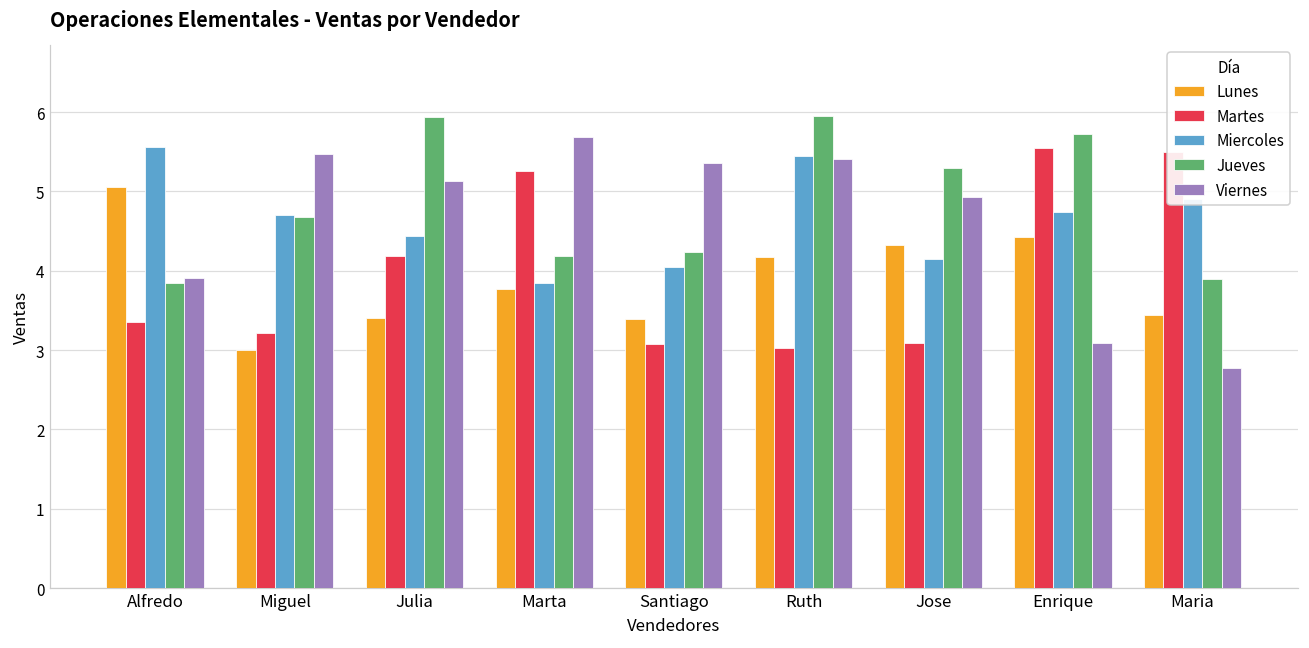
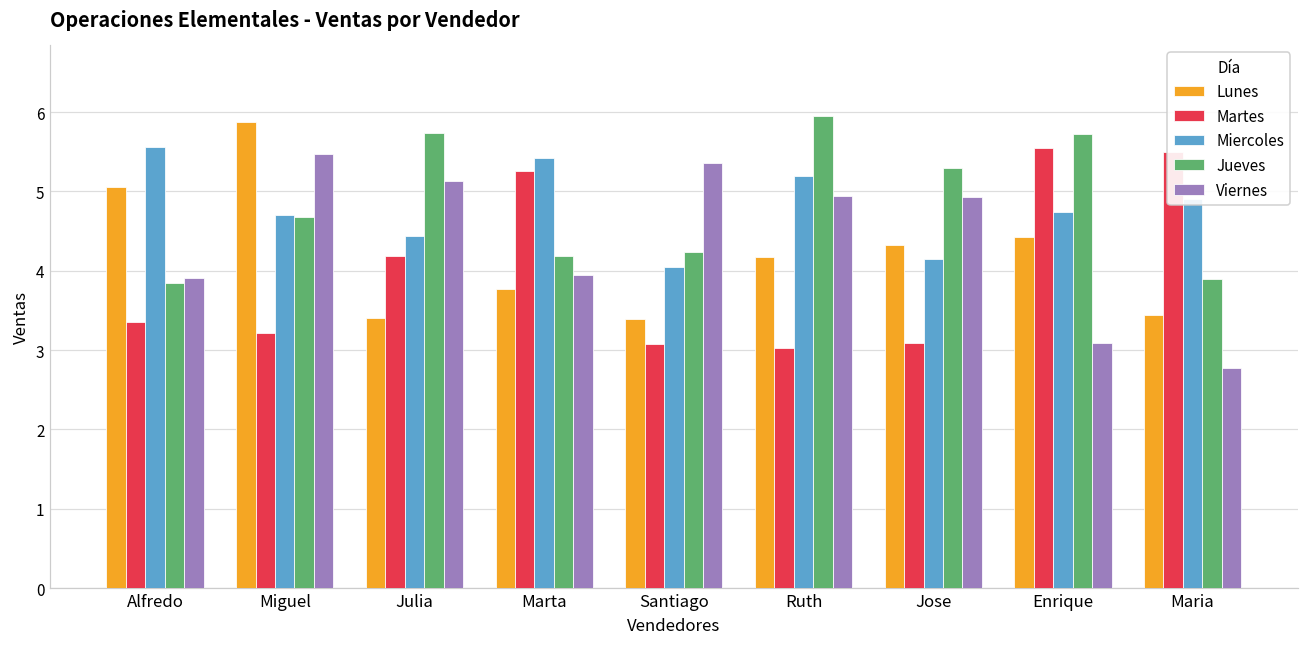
Lunes, Miguel: 3.0 -> 5.9
Jueves, Julia: 5.9 -> 5.7
Miercoles, Marta: 3.9 -> 5.4
Viernes, Marta: 5.7 -> 4.0
Miercoles, Ruth: 5.4 -> 5.2
Viernes, Ruth: 5.4 -> 4.9
